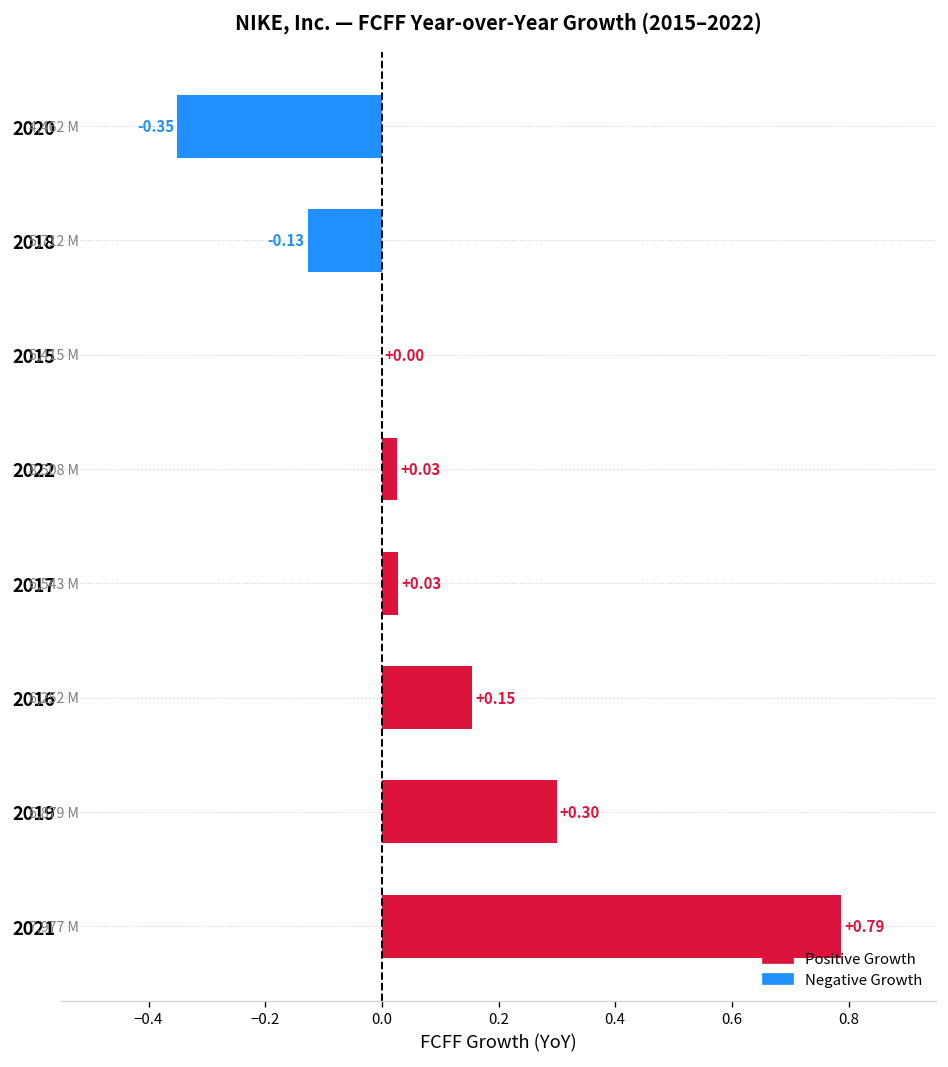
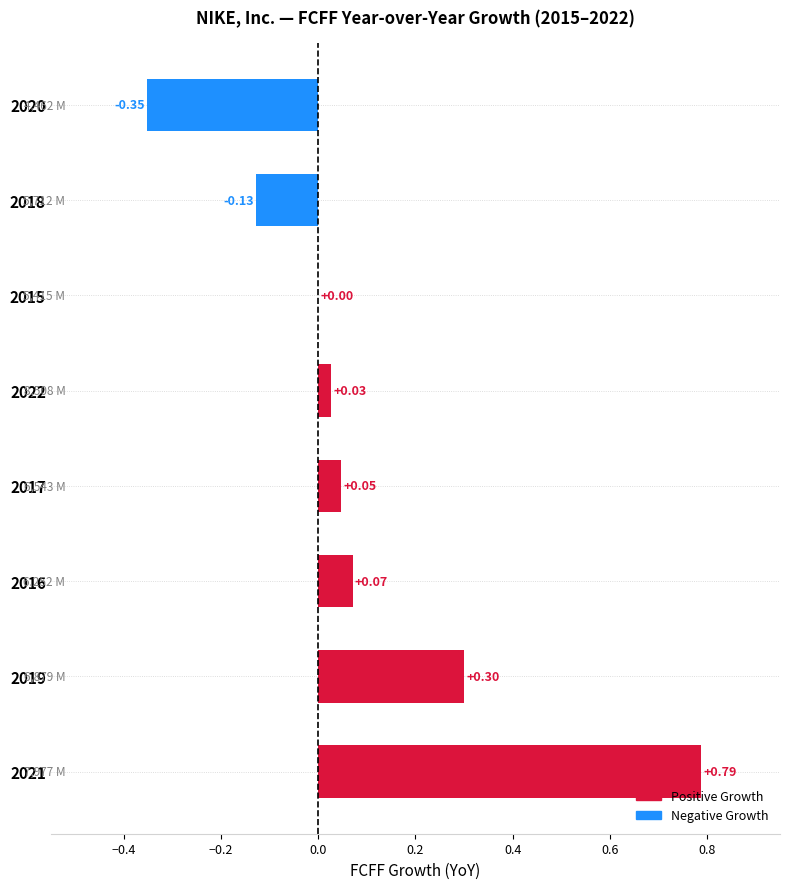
2017: +0.03 -> +0.05
2016: +0.15 -> +0.07
